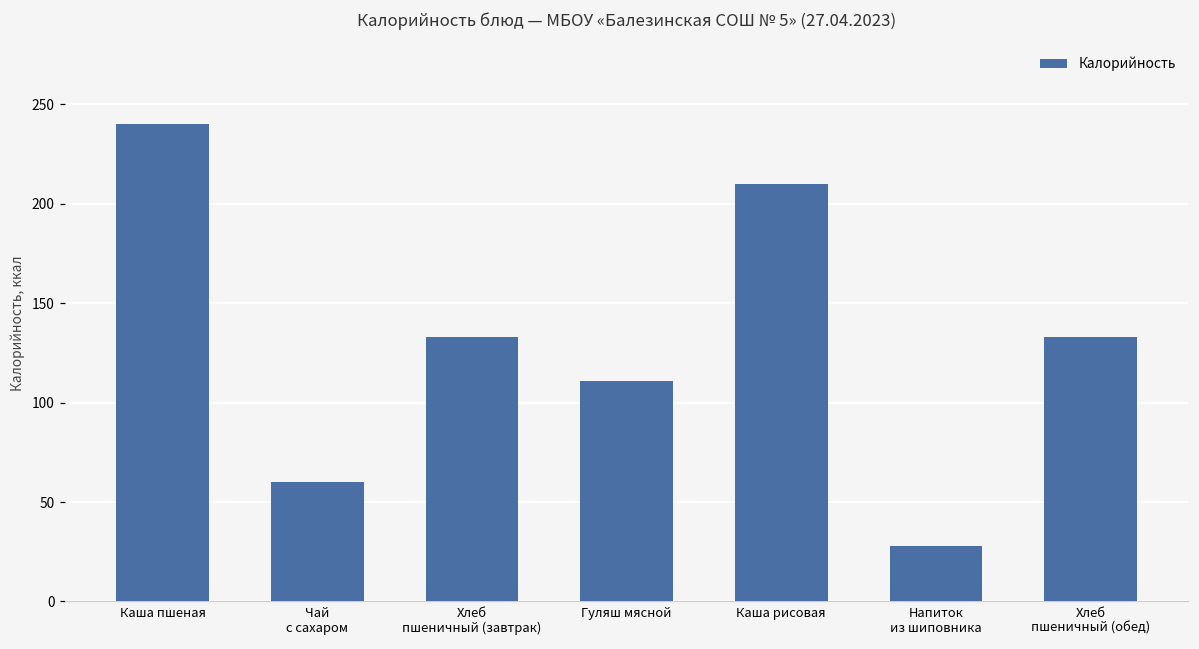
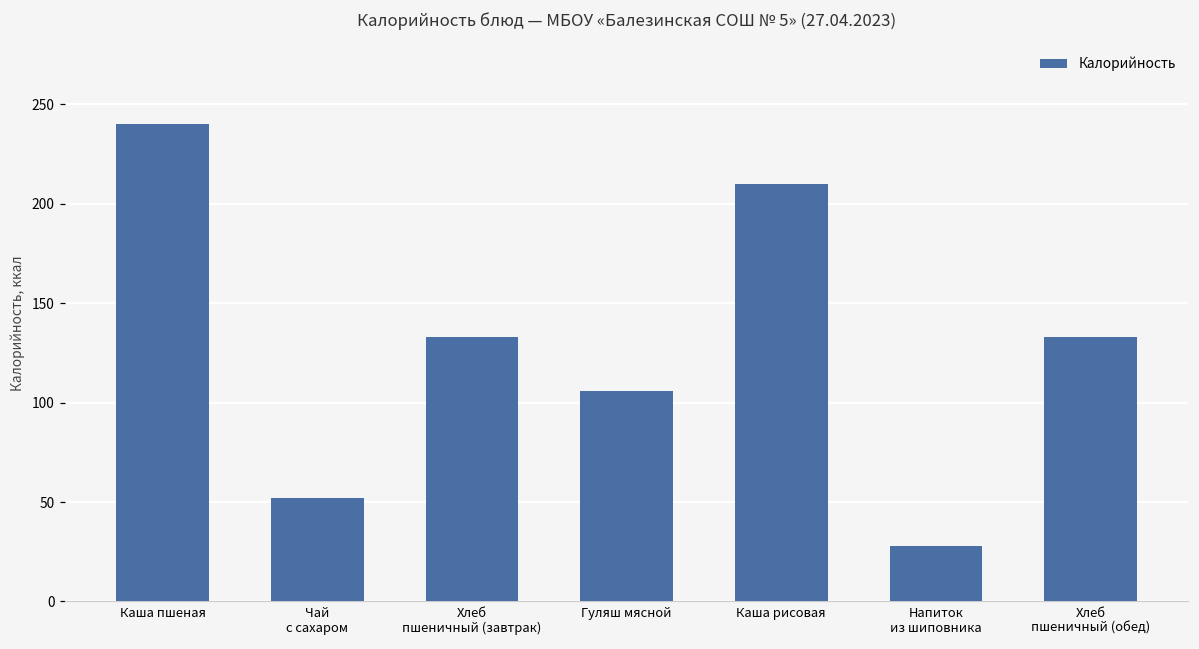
Чай с сахаром: 60 -> 52
Гуляш мясной: 111 -> 106
